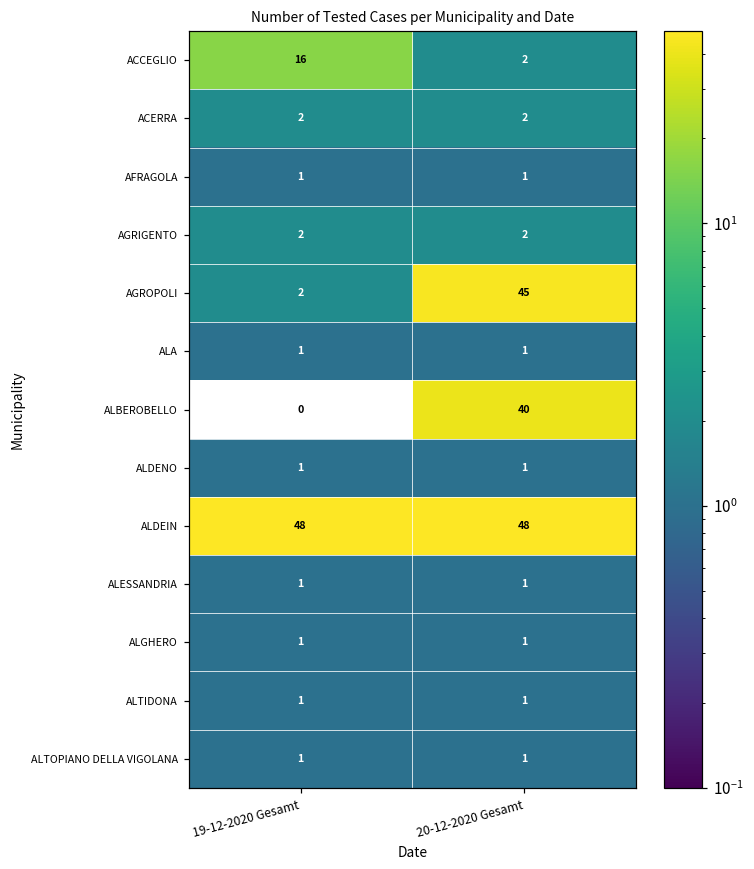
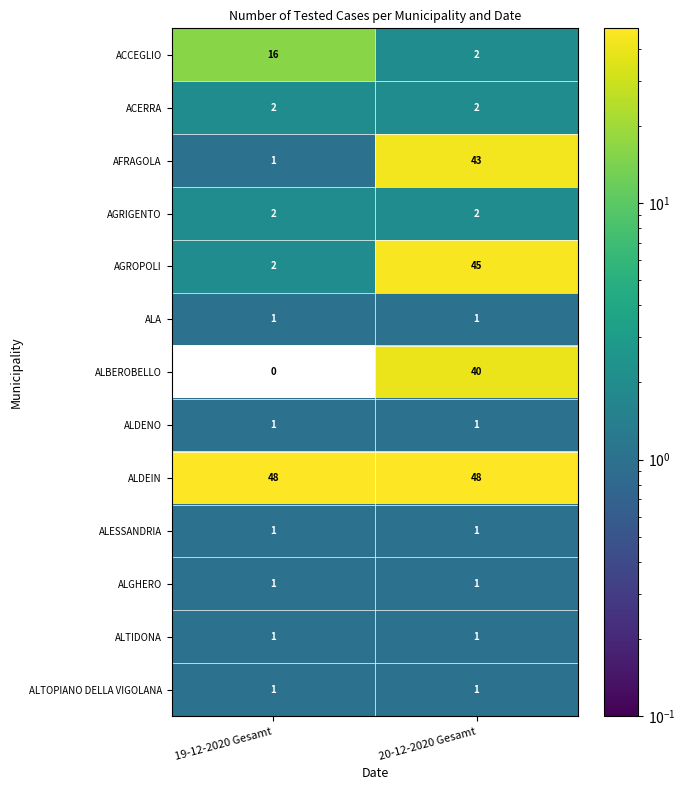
AFRAGOLA, 20-12-2020 Gesamt: 1 -> 43
